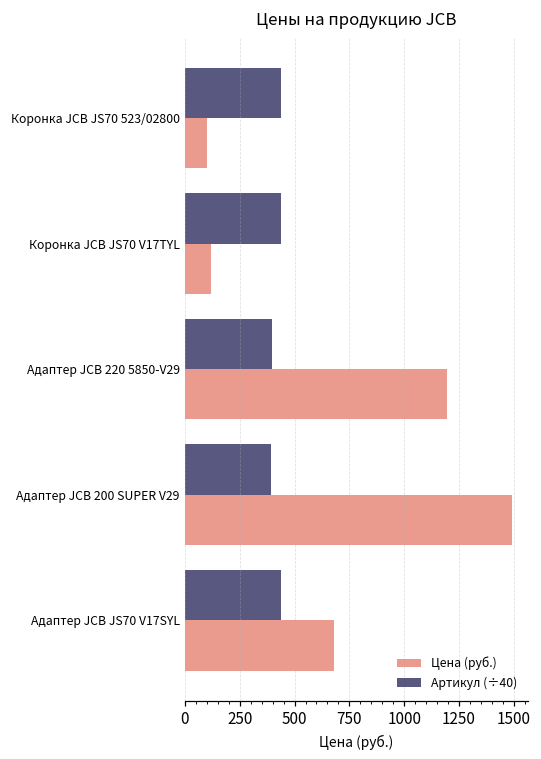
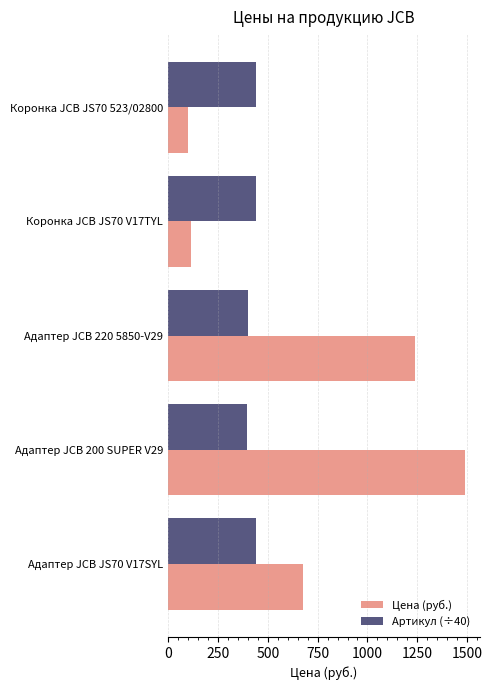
Цена (руб.), Адаптер JCB 220 5850-V29: 1200 -> 1240
